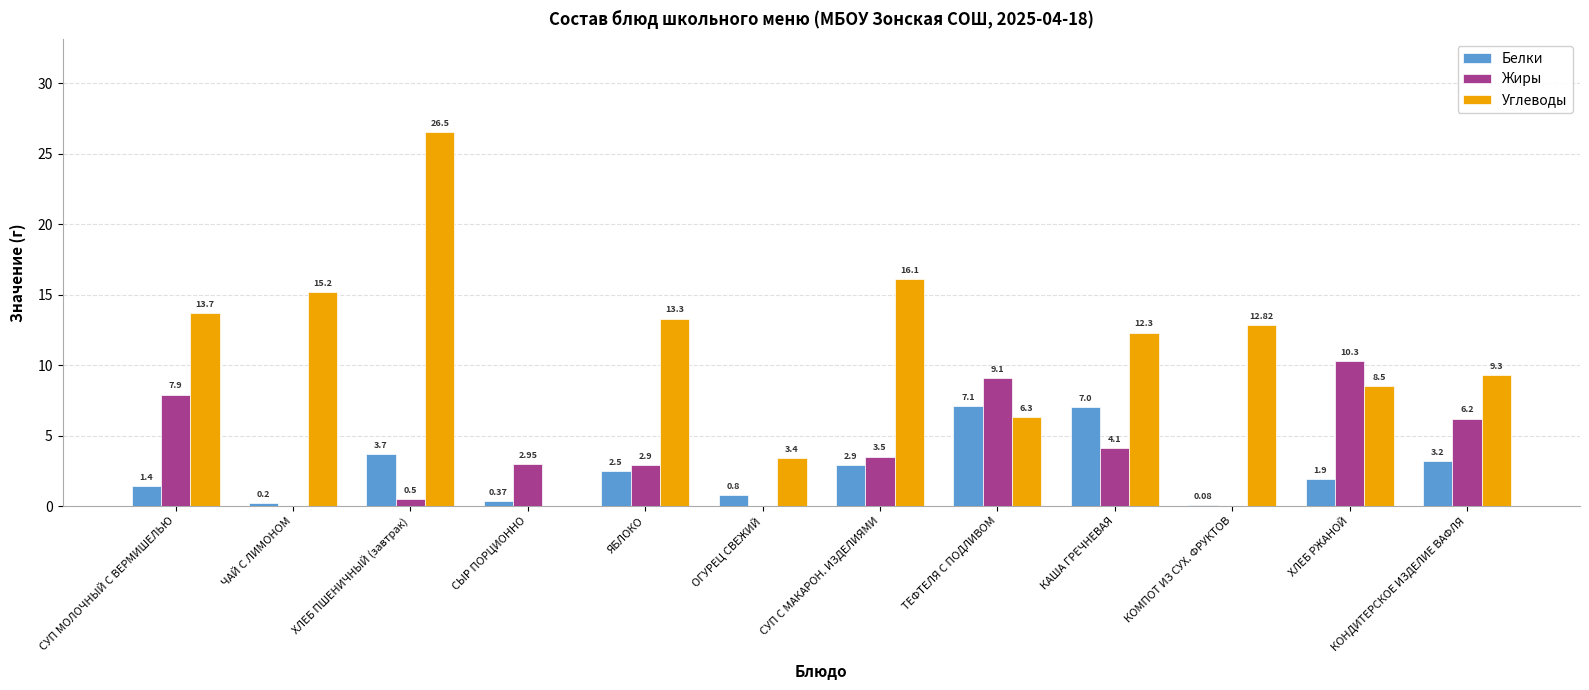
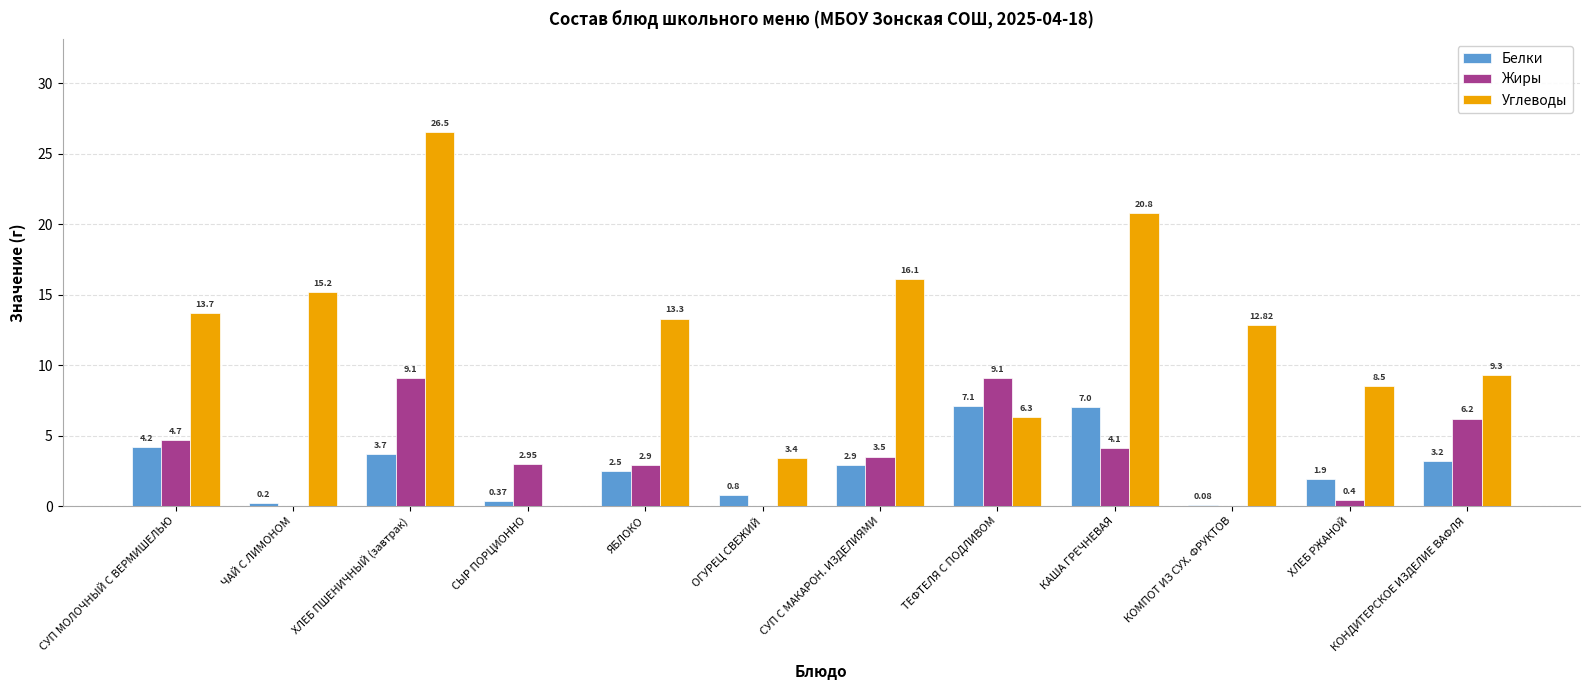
Белки, СУП МОЛОЧНЫЙ С ВЕРМИШЕЛЬЮ: 1.4 -> 4.2
Жиры, СУП МОЛОЧНЫЙ С ВЕРМИШЕЛЬЮ: 7.9 -> 4.7
Жиры, ХЛЕБ ПШЕНИЧНЫЙ (завтрак): 0.5 -> 9.1
Углеводы, КАША ГРЕЧНЕВАЯ: 12.3 -> 20.8
Жиры, ХЛЕБ РЖАНОЙ: 10.3 -> 0.4
